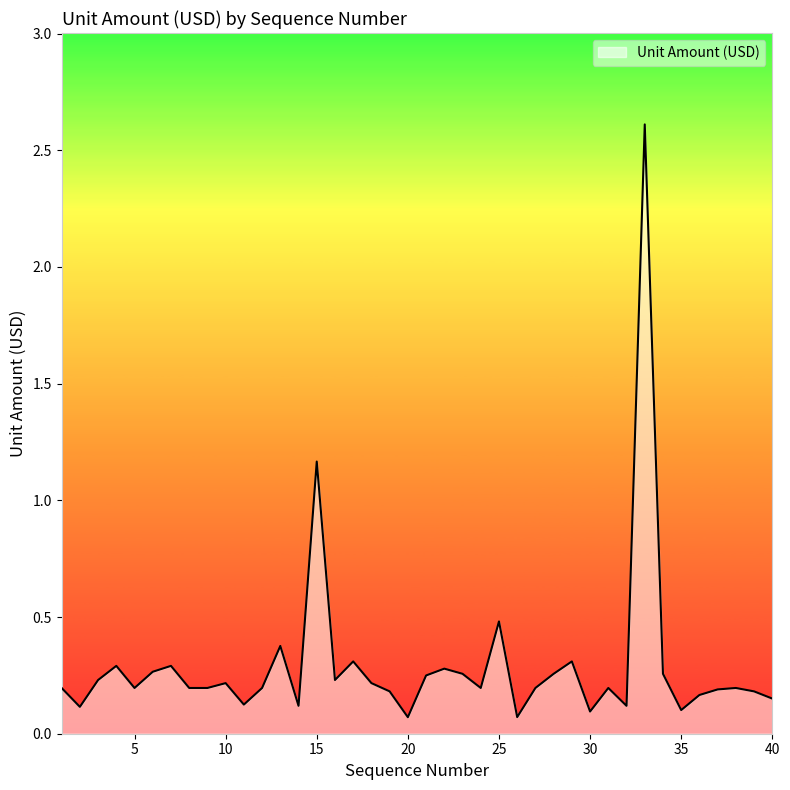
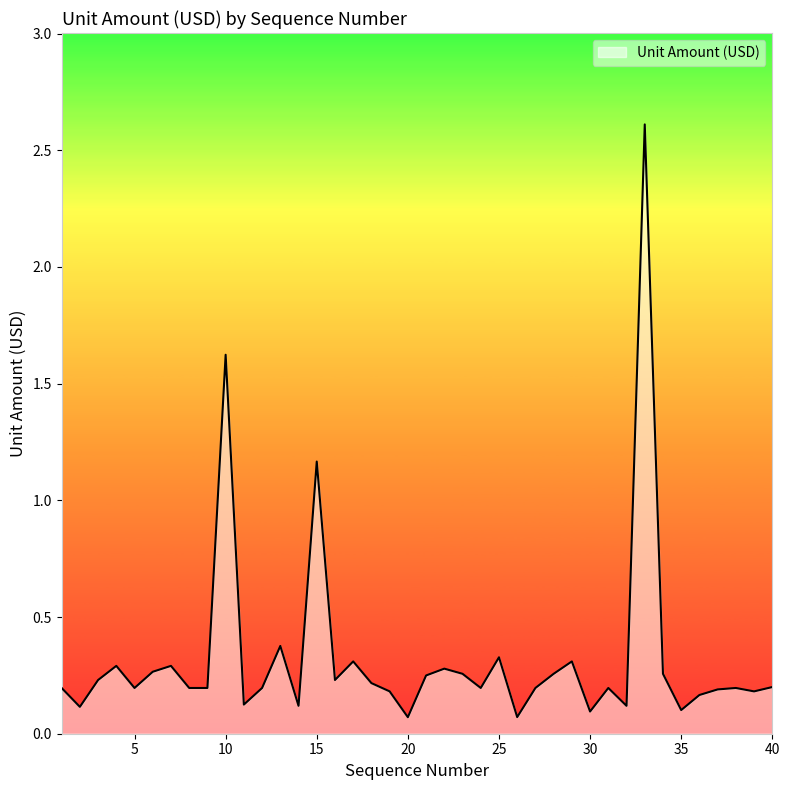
10: 0.22 -> 1.62
25: 0.48 -> 0.33
40: 0.15 -> 0.20
